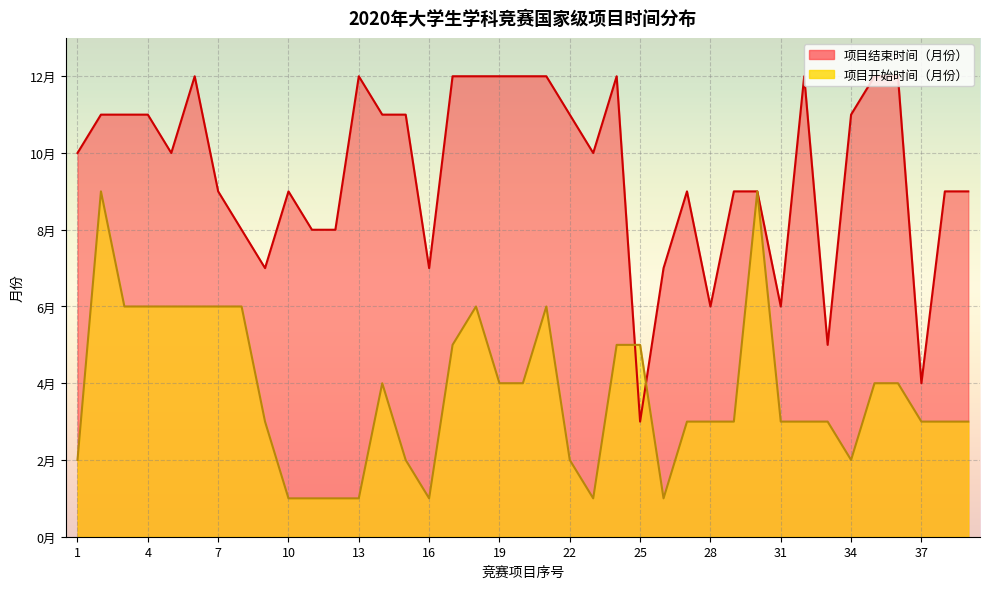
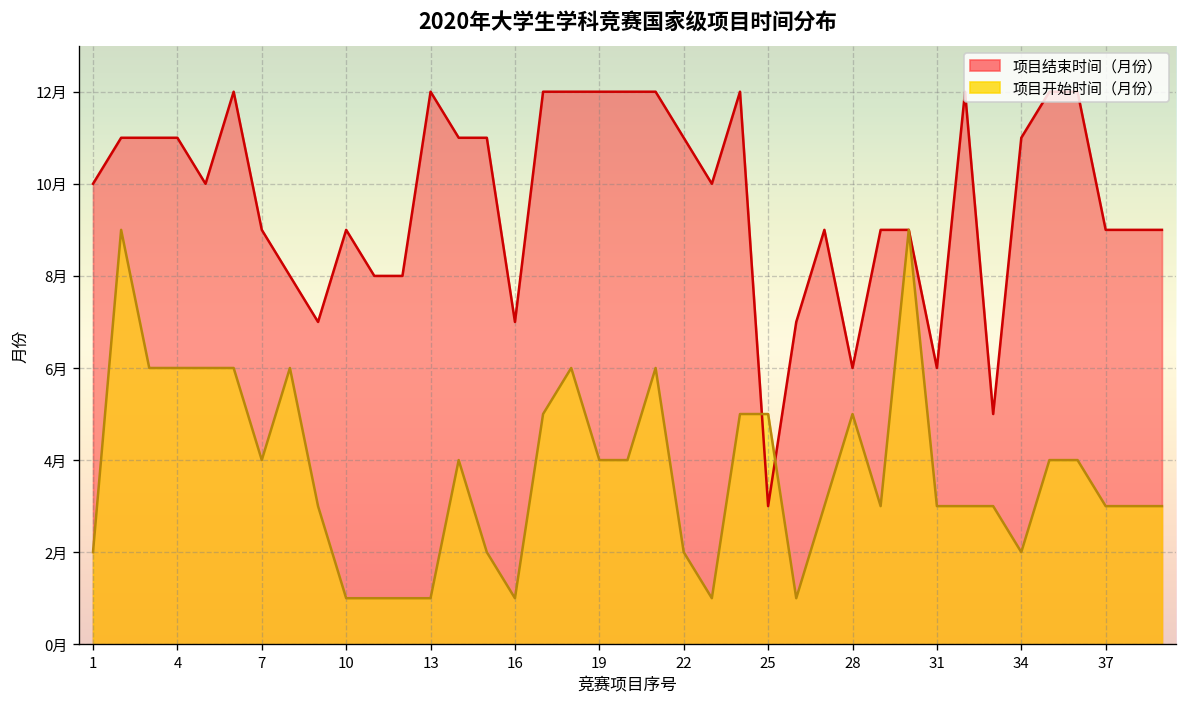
项目开始时间（月份）, 7: 6月 -> 4月
项目开始时间（月份）, 28: 3月 -> 5月
项目结束时间（月份）, 37: 4月 -> 9月
